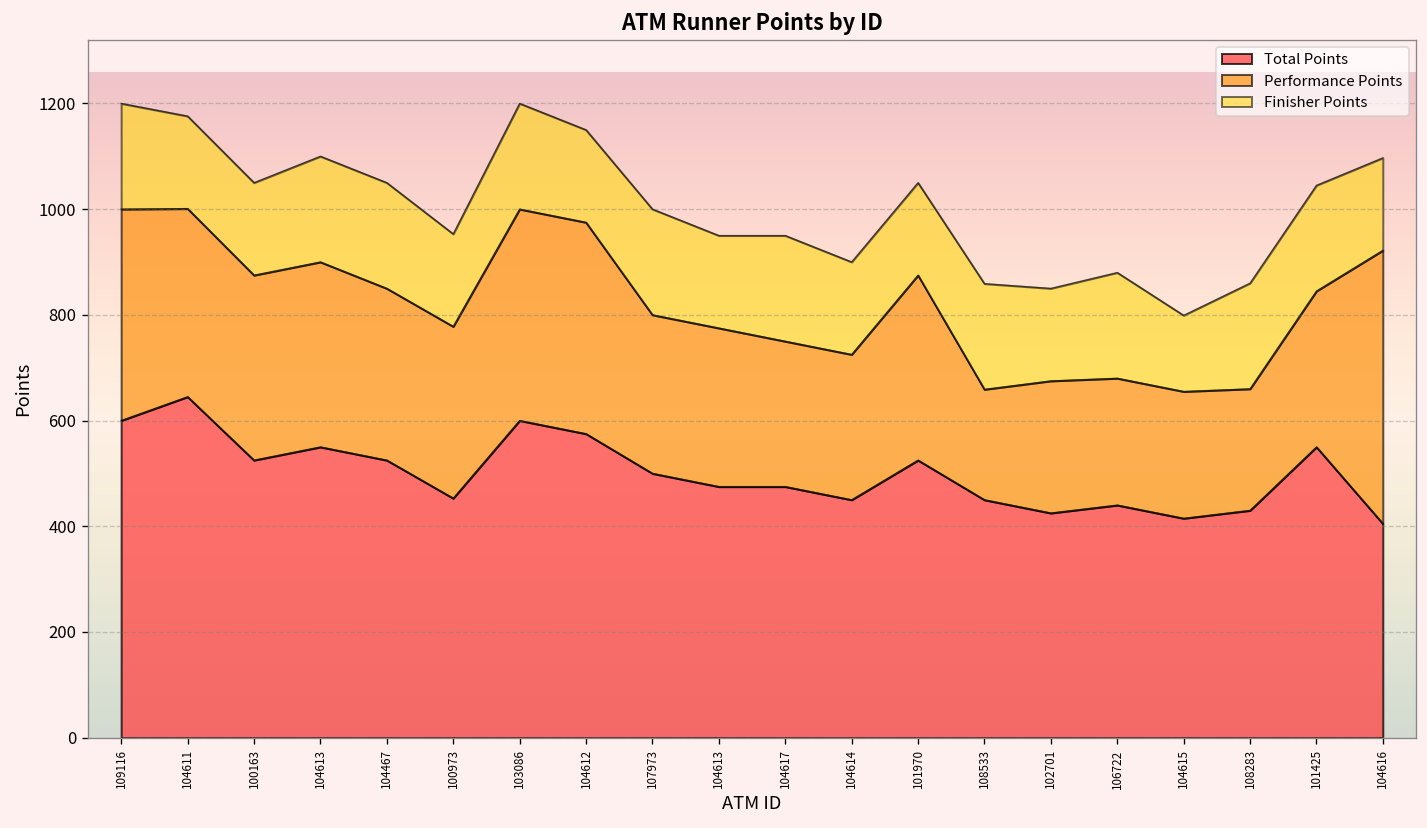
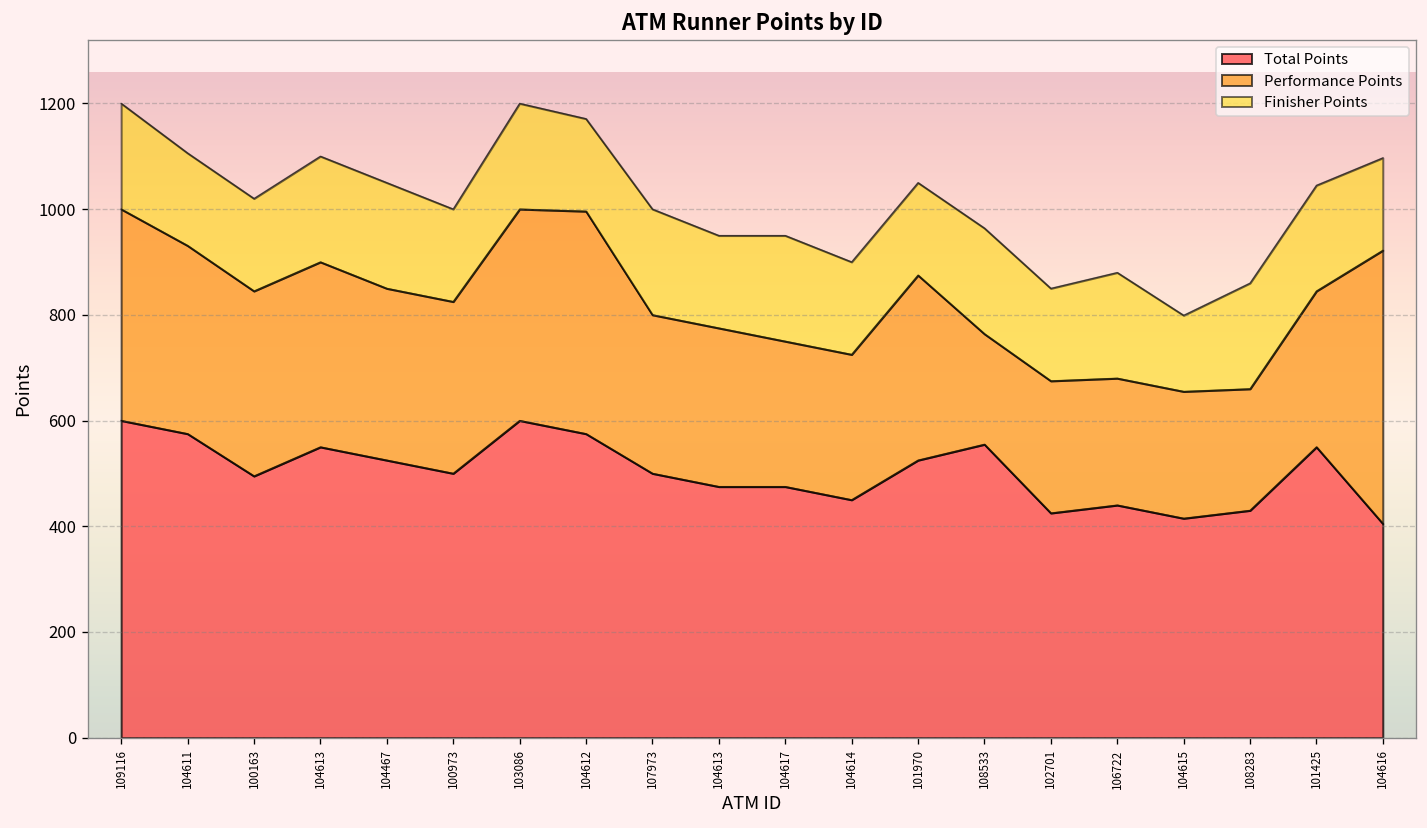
Total Points, 104611: 650 -> 580
Total Points, 100163: 530 -> 500
Total Points, 100973: 450 -> 500
Performance Points, 104612: 400 -> 420
Total Points, 108533: 450 -> 560
